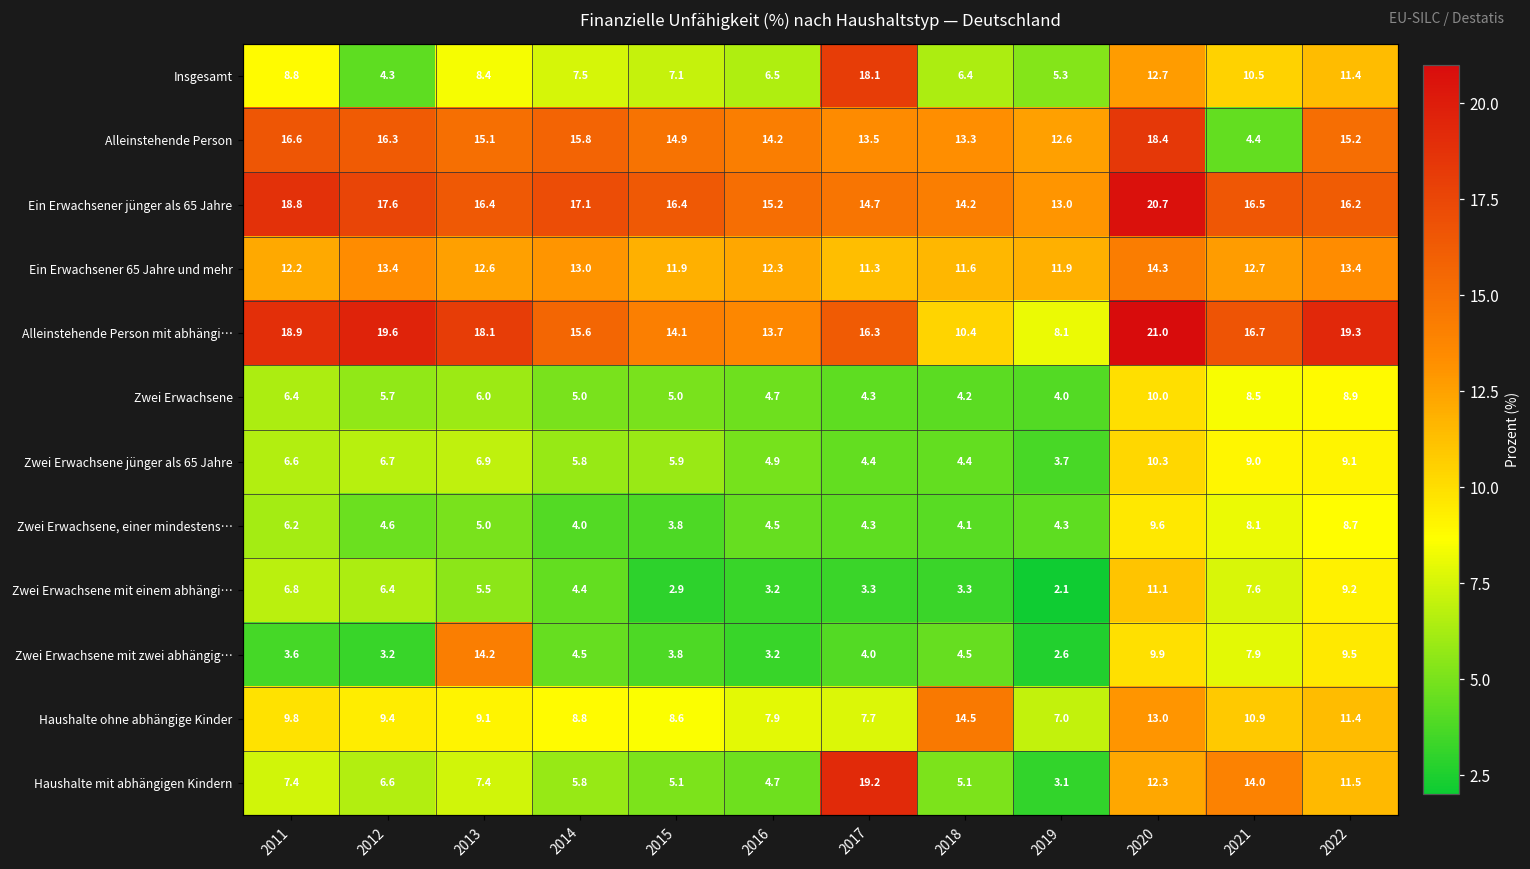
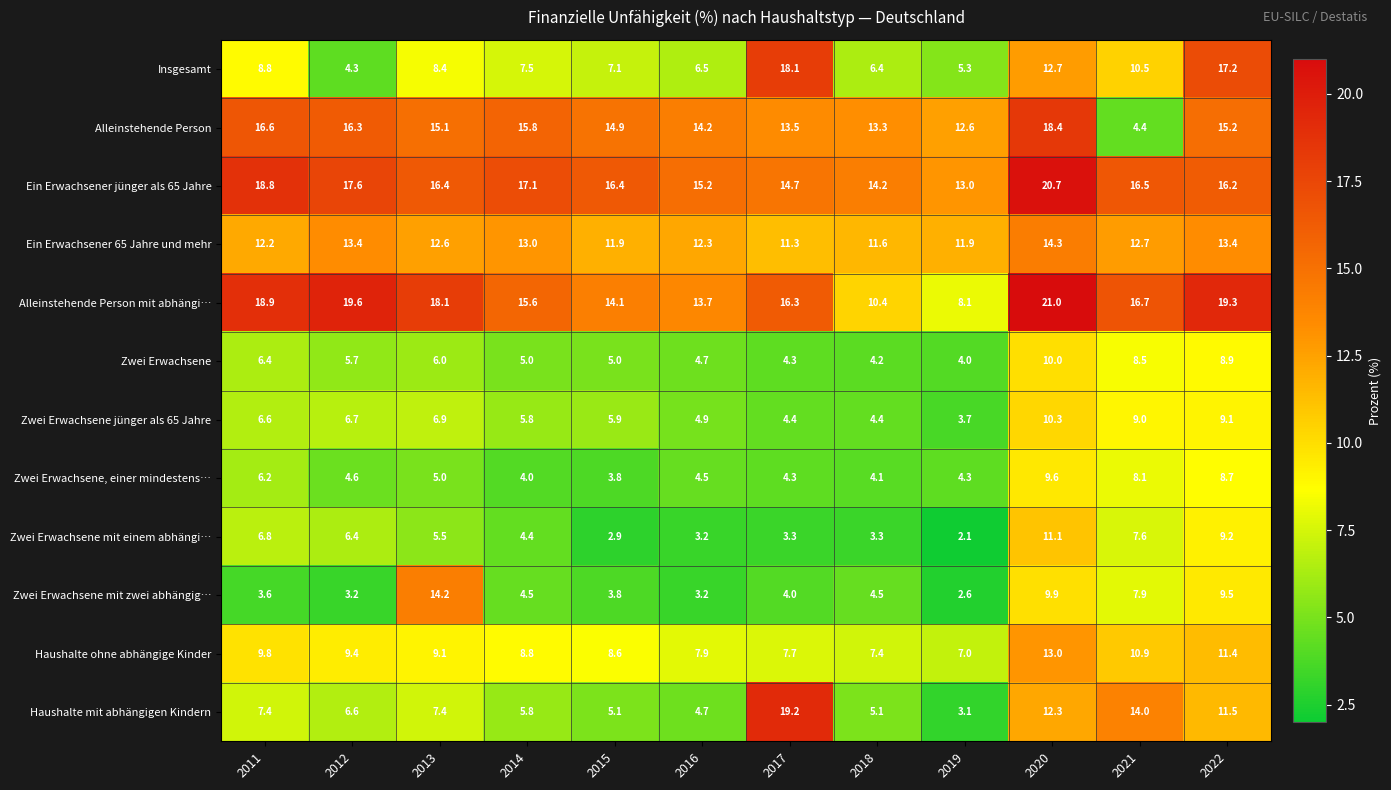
Insgesamt, 2022: 11.4 -> 17.2
Haushalte ohne abhängige Kinder, 2018: 14.5 -> 7.4
